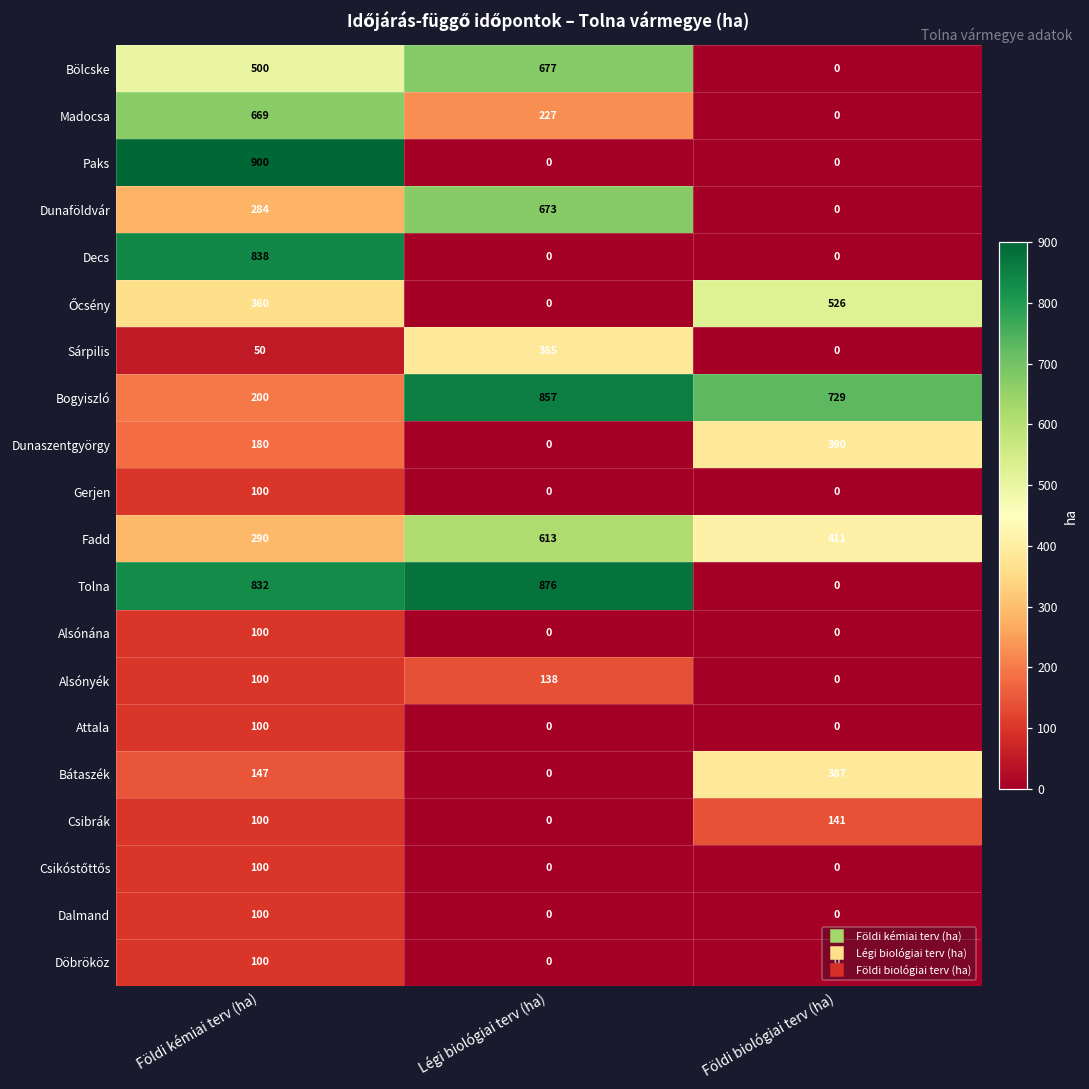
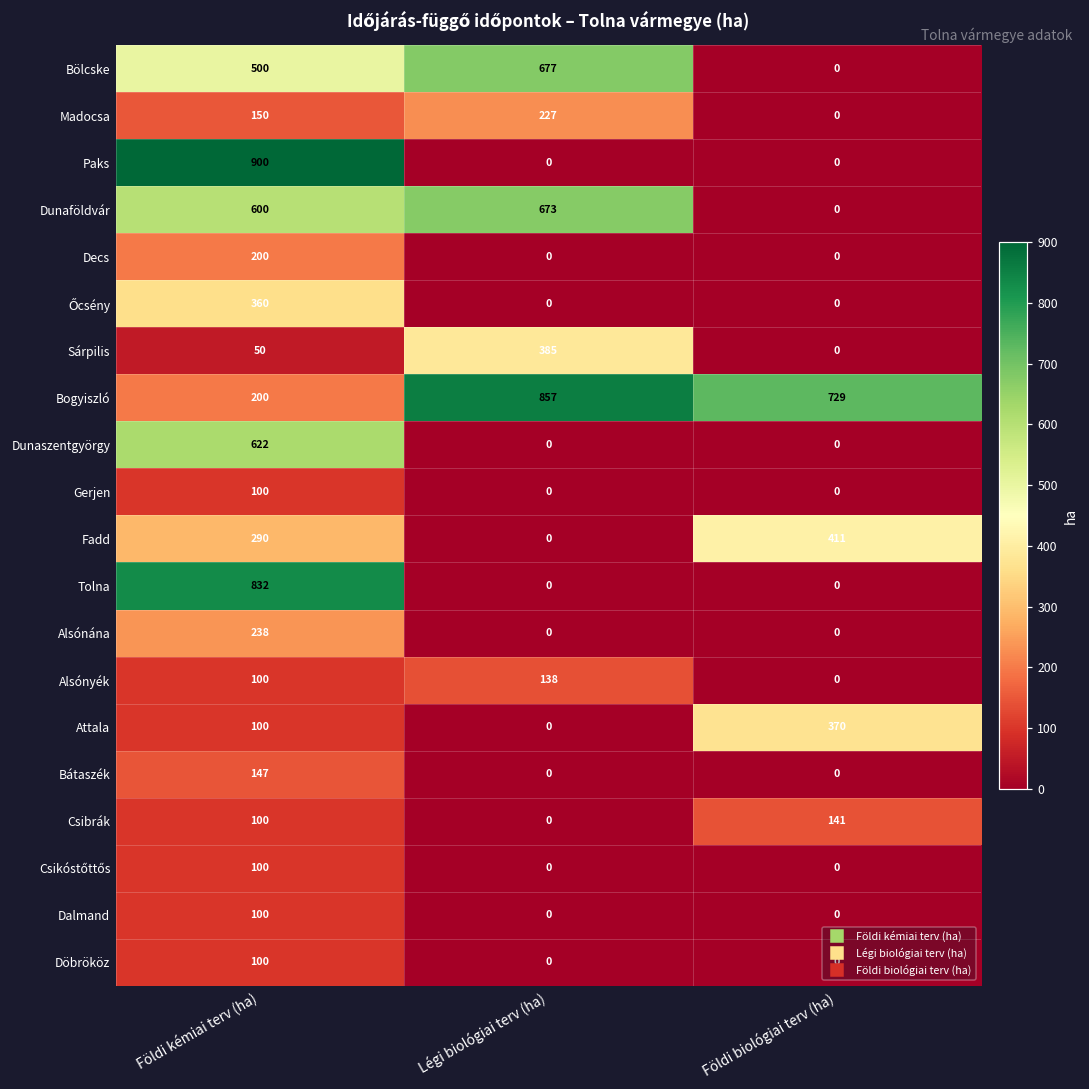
Madocsa, Földi kémiai terv (ha): 669 -> 150
Dunaföldvár, Földi kémiai terv (ha): 284 -> 600
Decs, Földi kémiai terv (ha): 838 -> 200
Őcsény, Földi biológiai terv (ha): 526 -> 0
Dunaszentgyörgy, Földi kémiai terv (ha): 180 -> 622
Dunaszentgyörgy, Földi biológiai terv (ha): 390 -> 0
Fadd, Légi biológiai terv (ha): 613 -> 0
Tolna, Légi biológiai terv (ha): 876 -> 0
Alsónána, Földi kémiai terv (ha): 100 -> 238
Attala, Földi biológiai terv (ha): 0 -> 370
Bátaszék, Földi biológiai terv (ha): 387 -> 0
